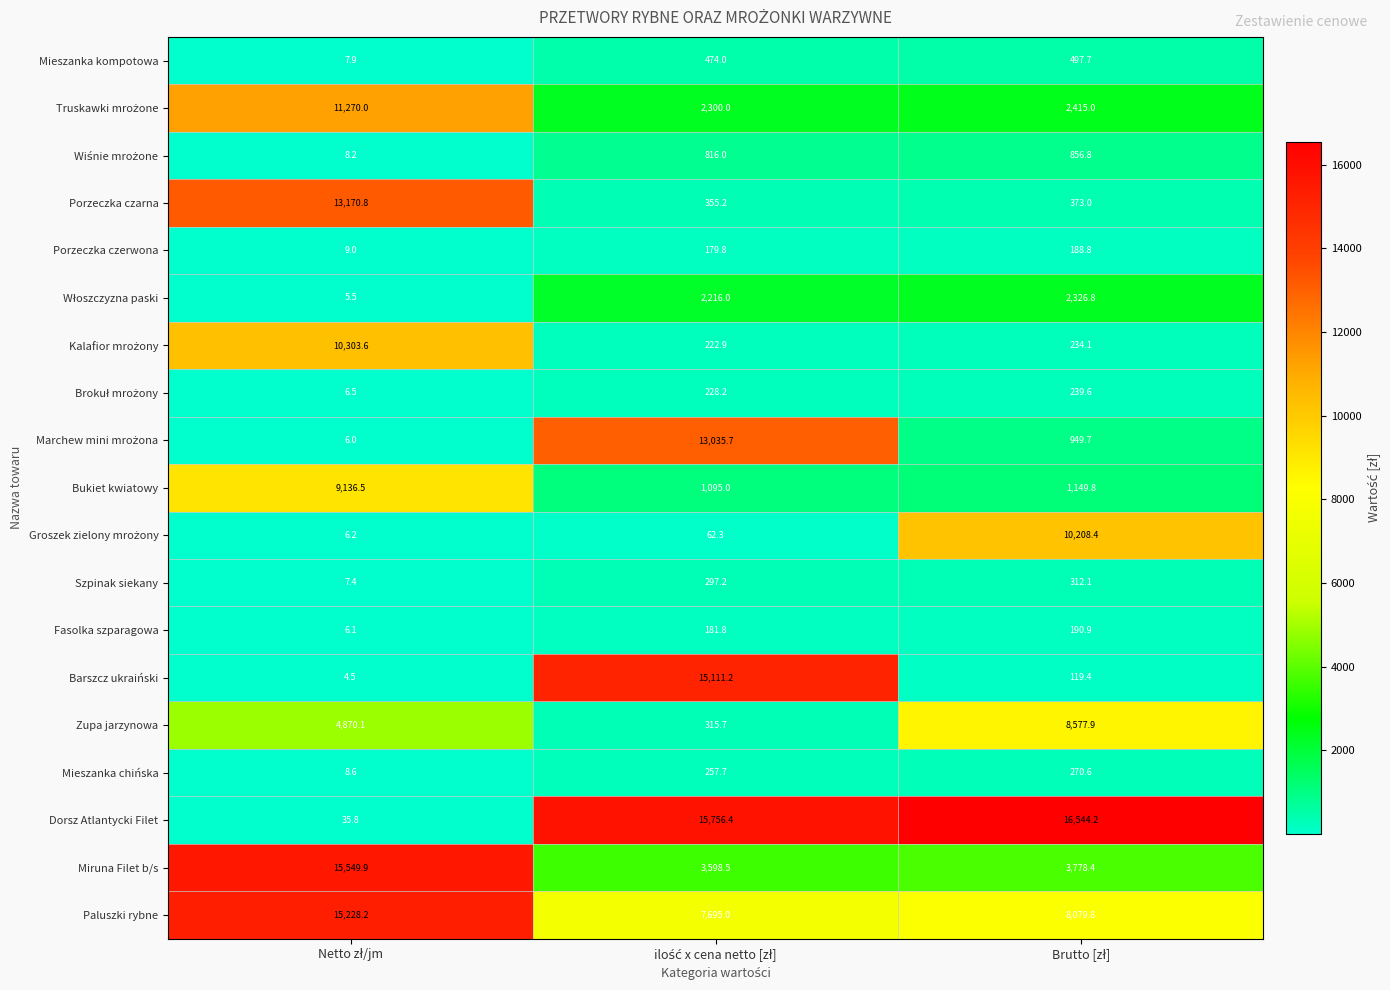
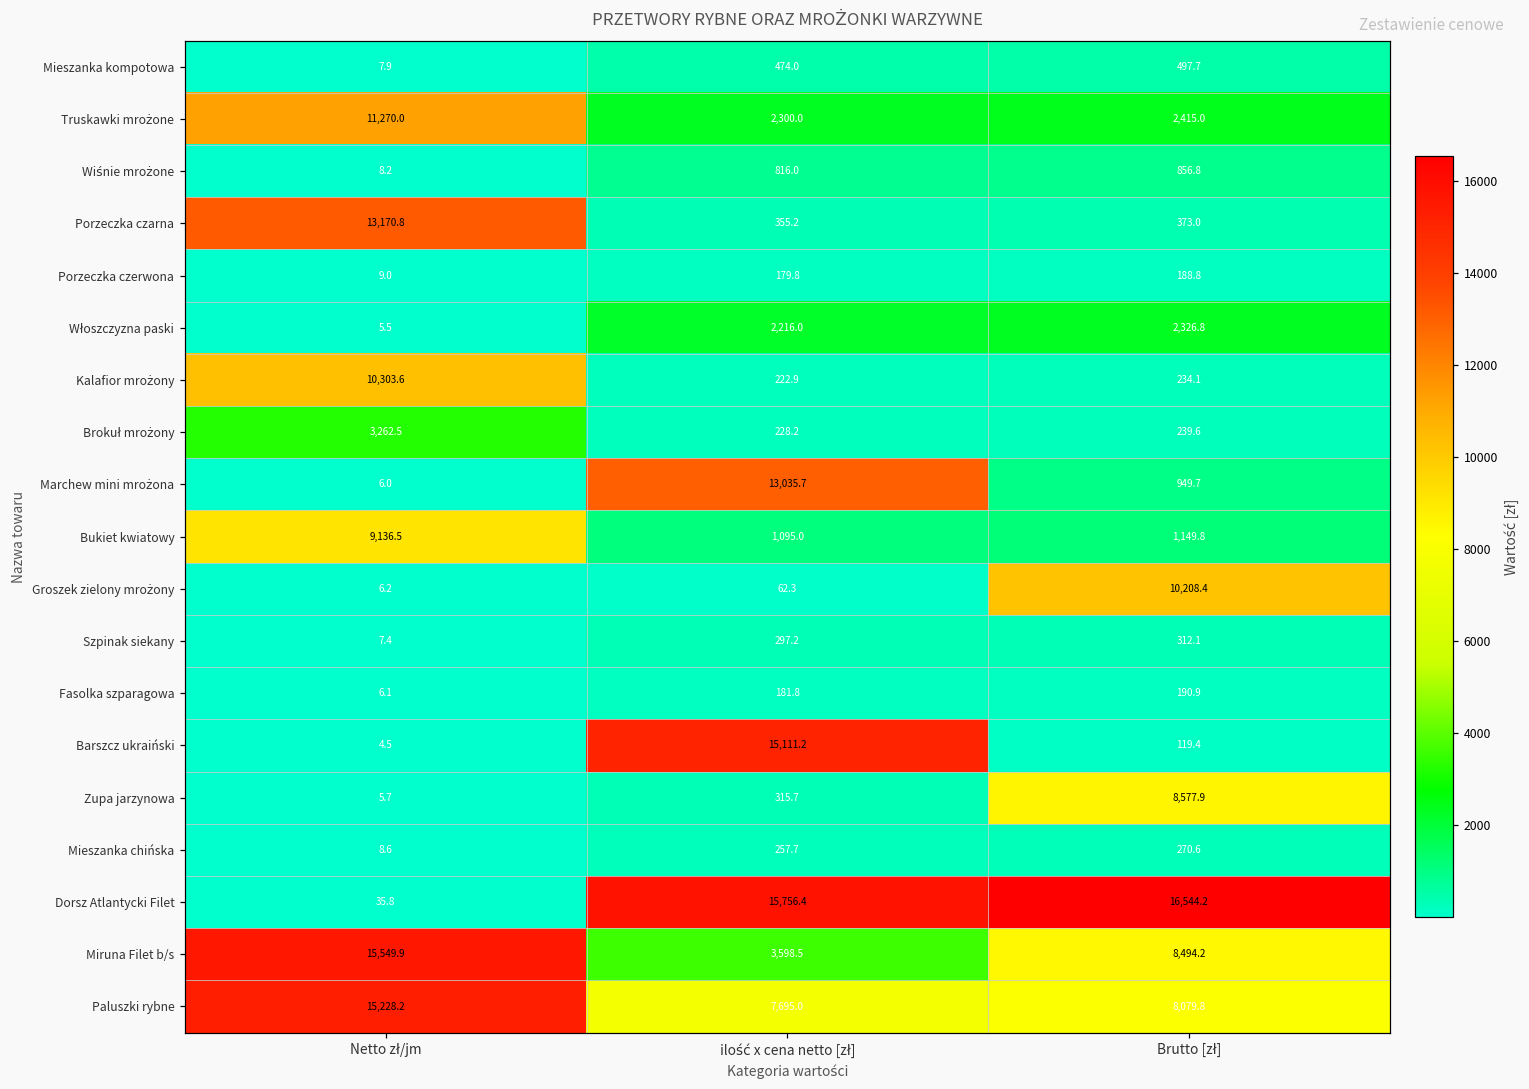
Brokuł mrożony, Netto zł/jm: 6.5 -> 3,262.5
Zupa jarzynowa, Netto zł/jm: 4,870.1 -> 5.7
Miruna Filet b/s, Brutto [zł]: 3,778.4 -> 8,494.2
